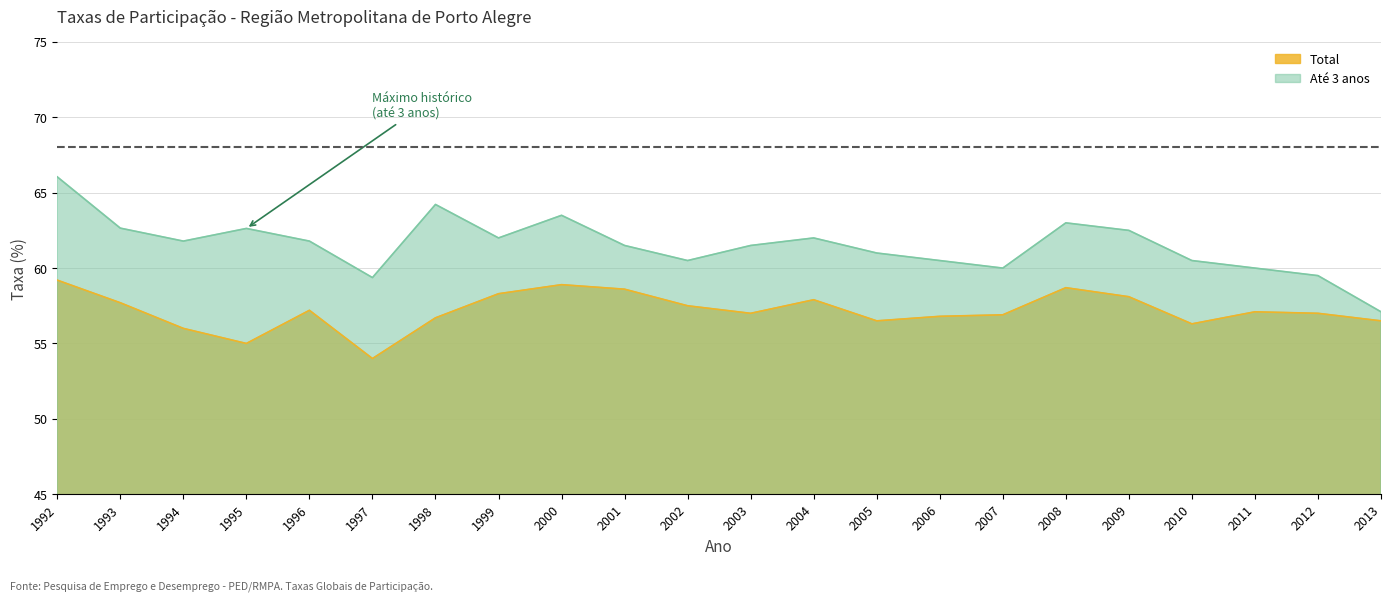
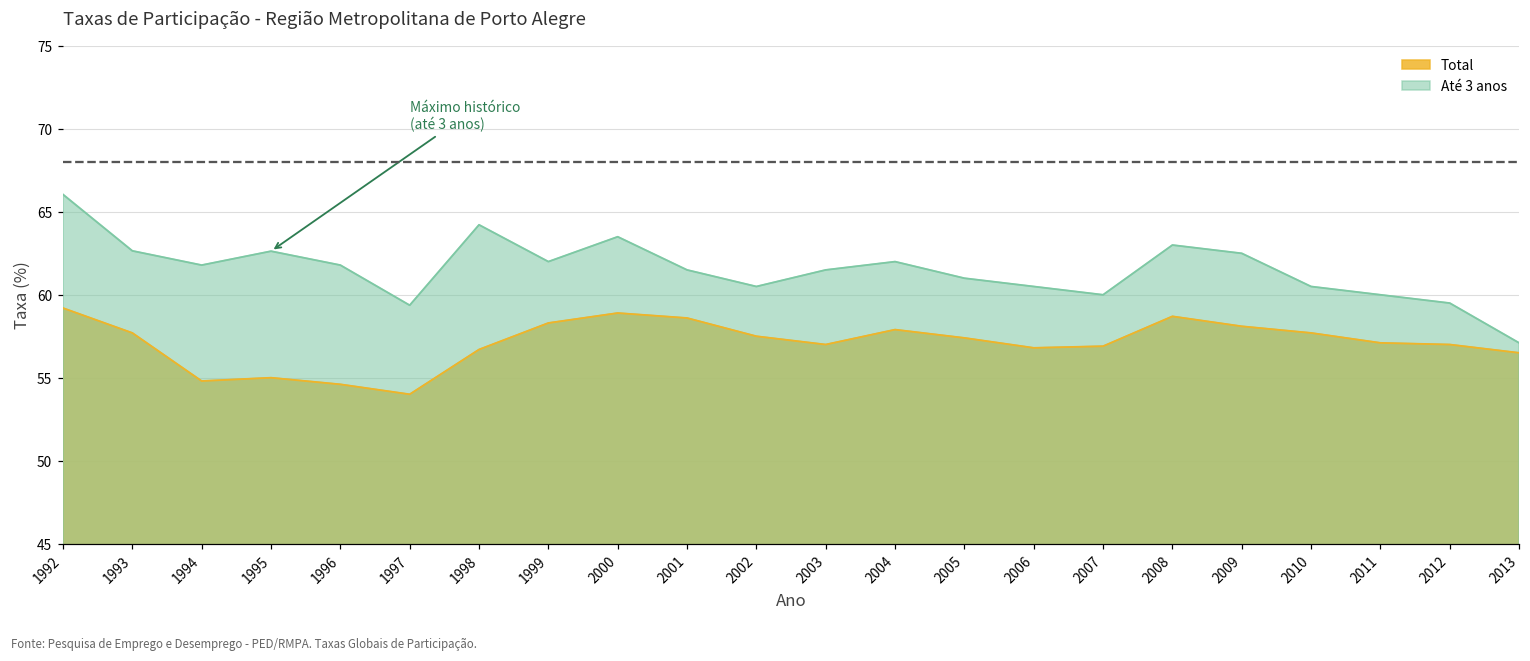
Total, 1994: 56.0 -> 54.8
Total, 1996: 57.2 -> 54.6
Total, 2005: 56.5 -> 57.4
Total, 2010: 56.3 -> 57.7
